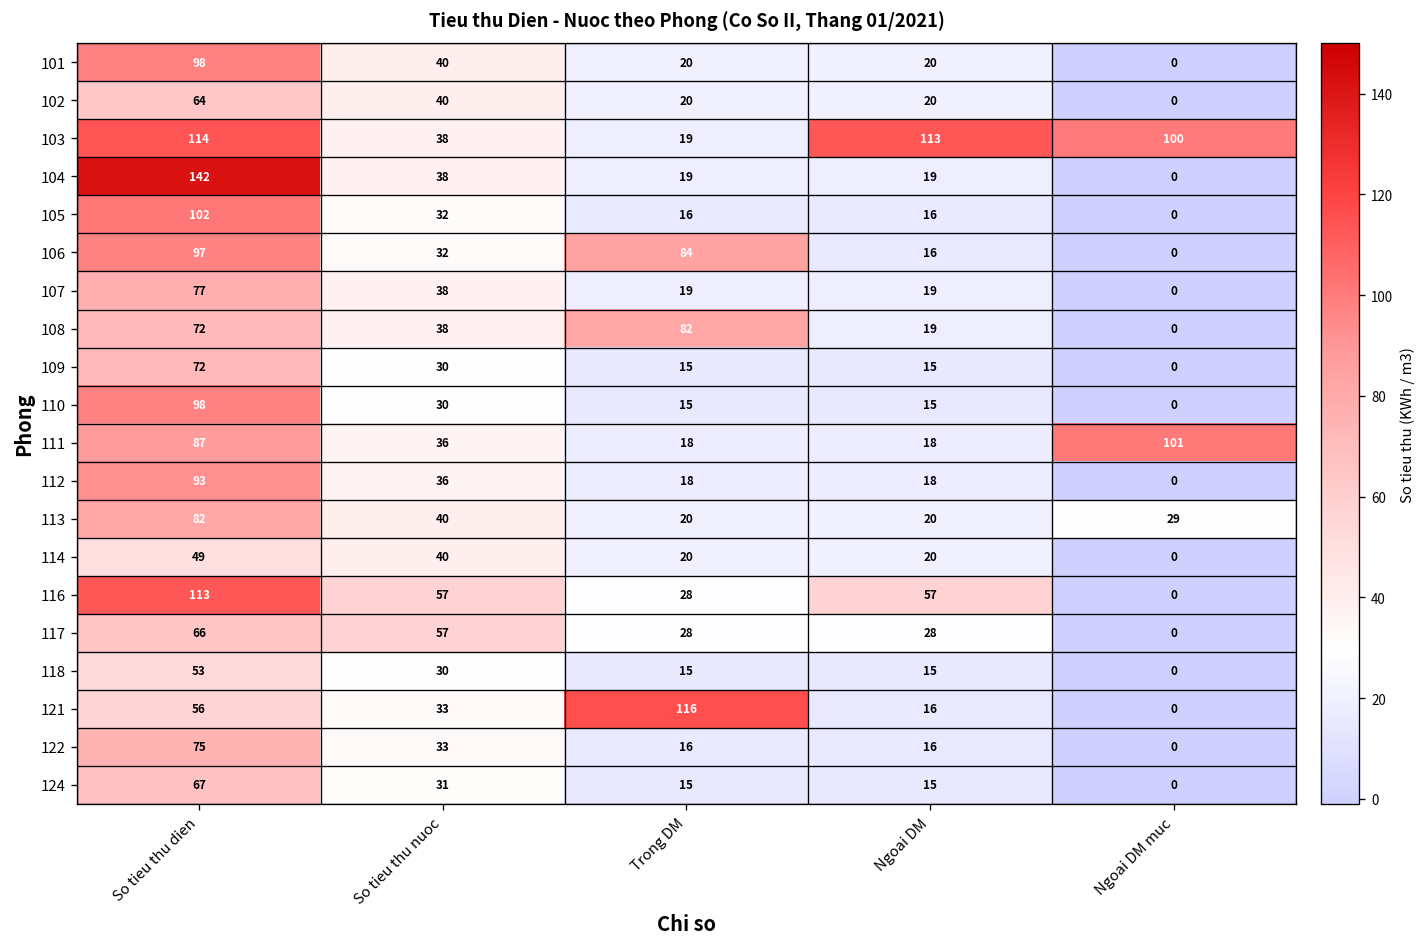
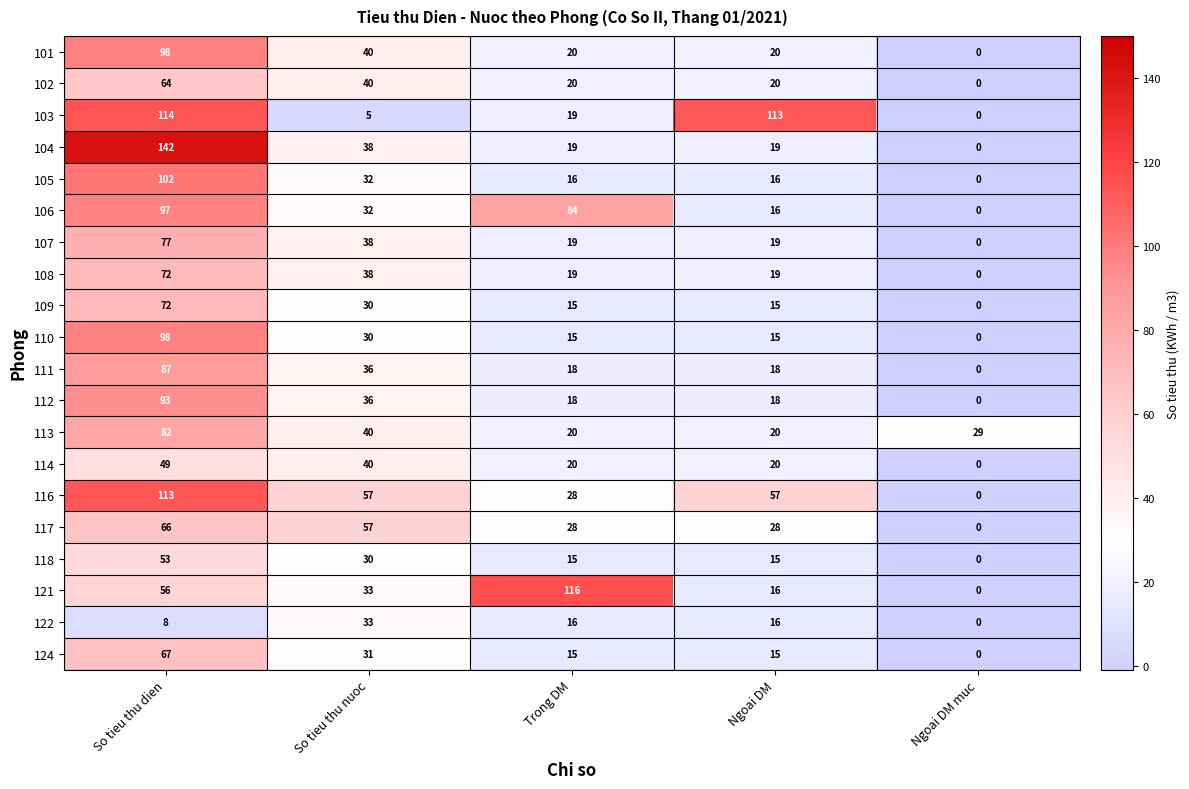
103, So tieu thu nuoc: 38 -> 5
103, Ngoai DM muc: 100 -> 0
108, Trong DM: 82 -> 19
111, Ngoai DM muc: 101 -> 0
122, So tieu thu dien: 75 -> 8
